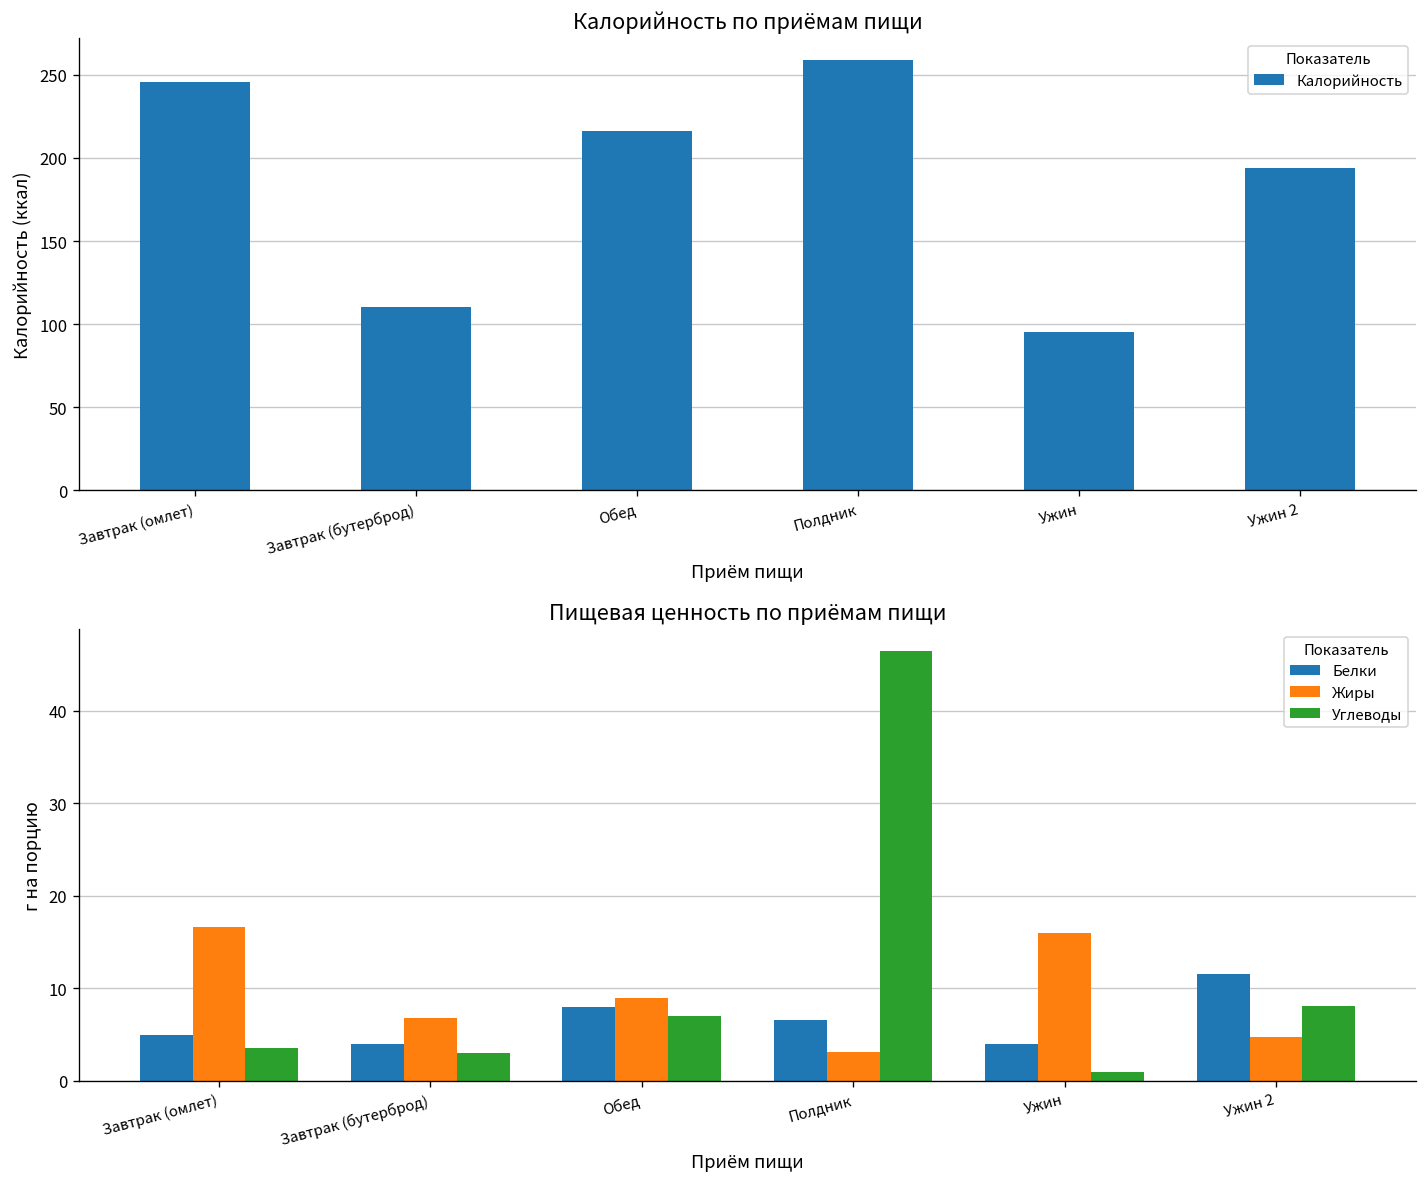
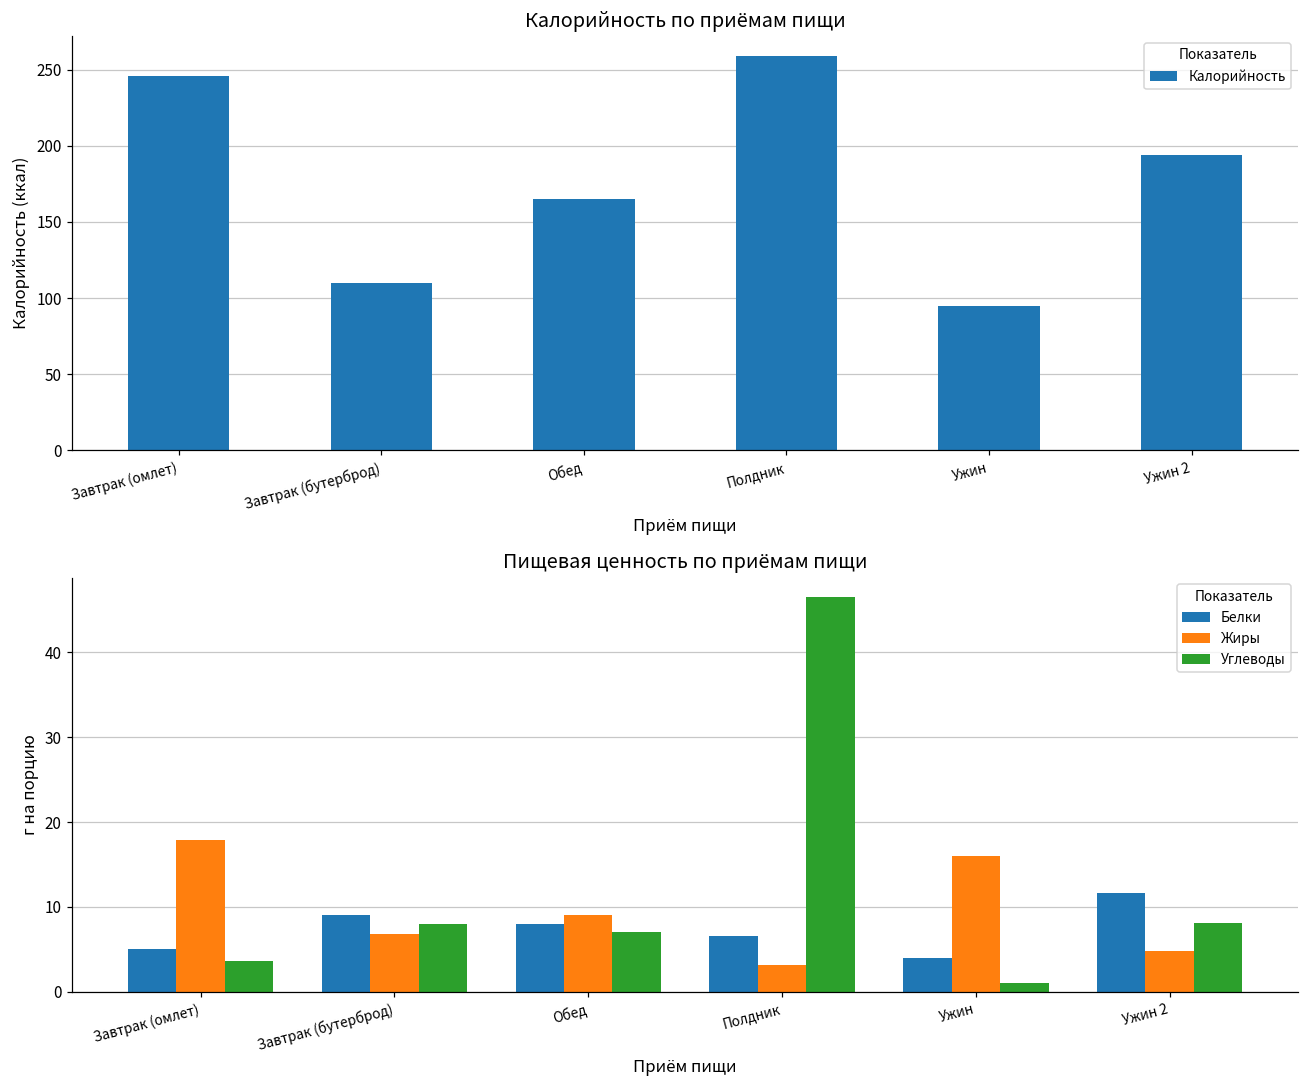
Калорийность по приёмам пищи, Обед: 216 -> 165
Пищевая ценность по приёмам пищи, Жиры, Завтрак (омлет): 17 -> 18
Пищевая ценность по приёмам пищи, Белки, Завтрак (бутерброд): 4 -> 9
Пищевая ценность по приёмам пищи, Углеводы, Завтрак (бутерброд): 3 -> 8
